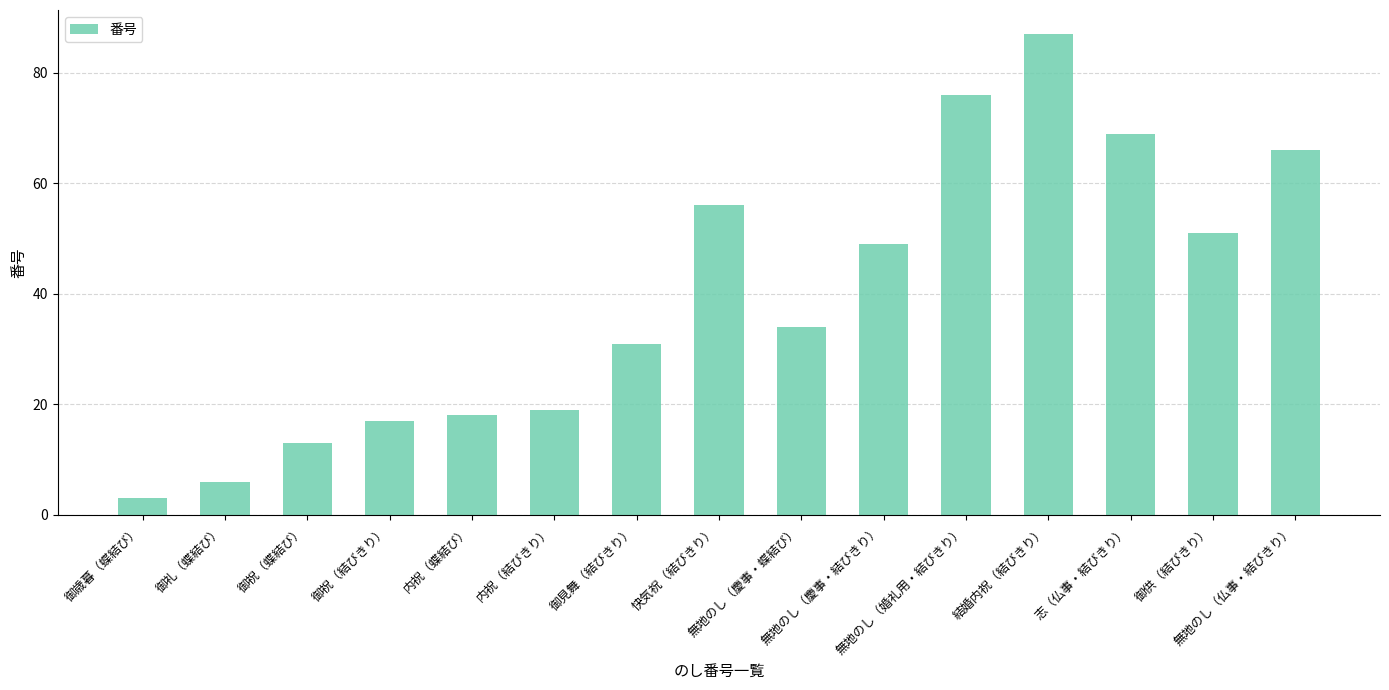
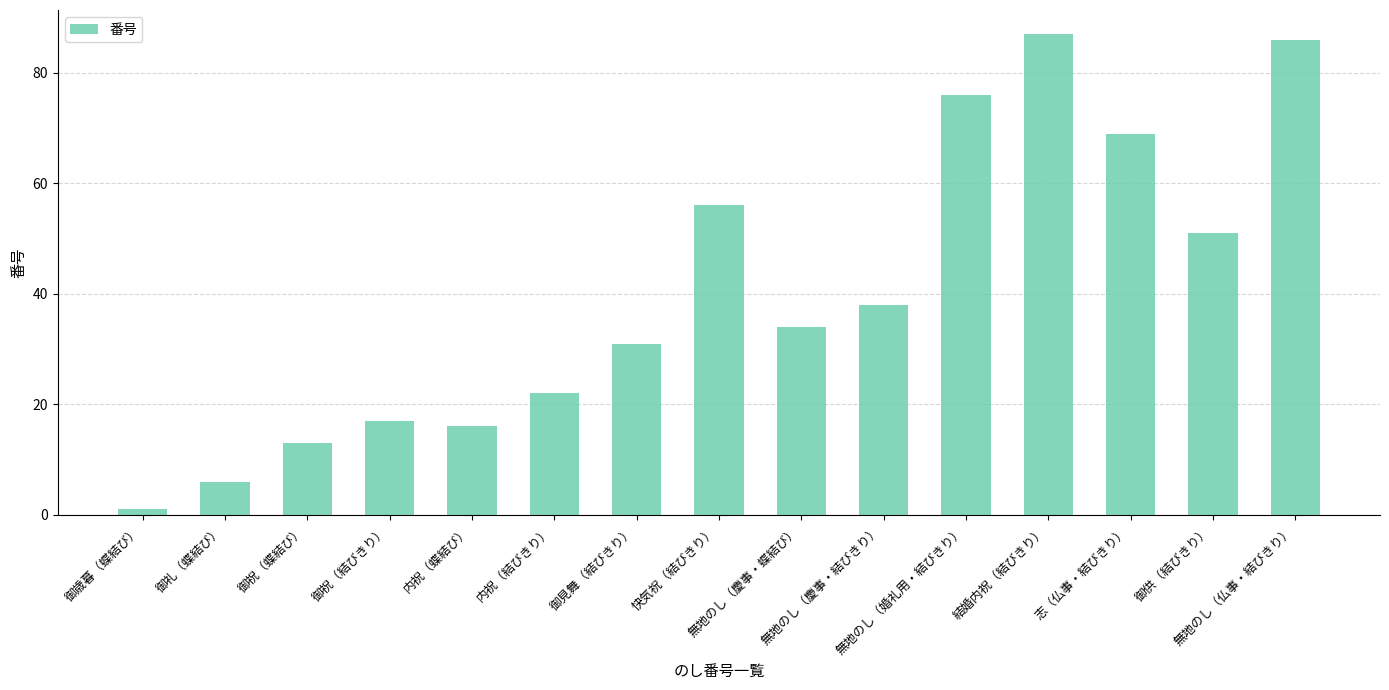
御歳暮（蝶結び）: 3 -> 1
内祝（蝶結び）: 18 -> 16
内祝（結びきり）: 19 -> 22
無地のし（慶事・結びきり）: 49 -> 38
無地のし（仏事・結びきり）: 66 -> 86
